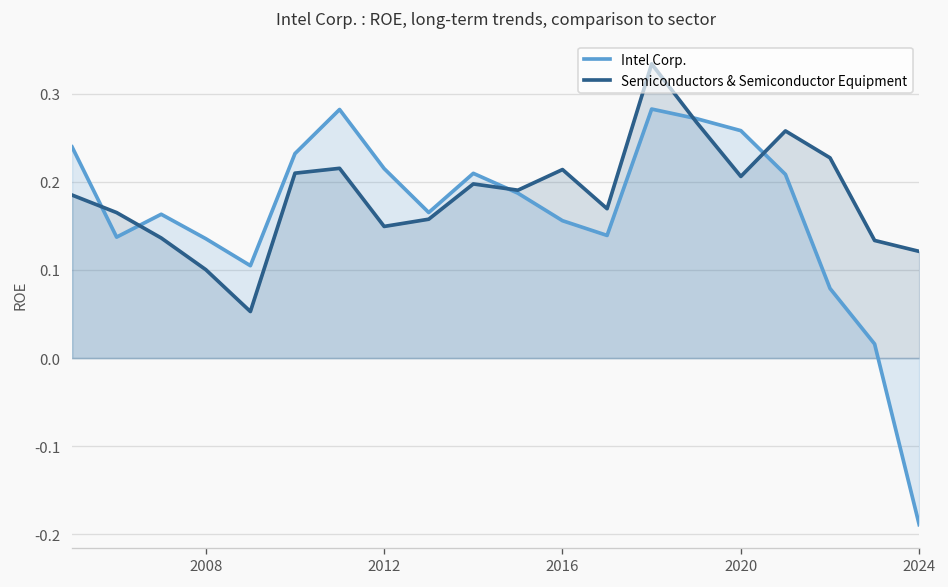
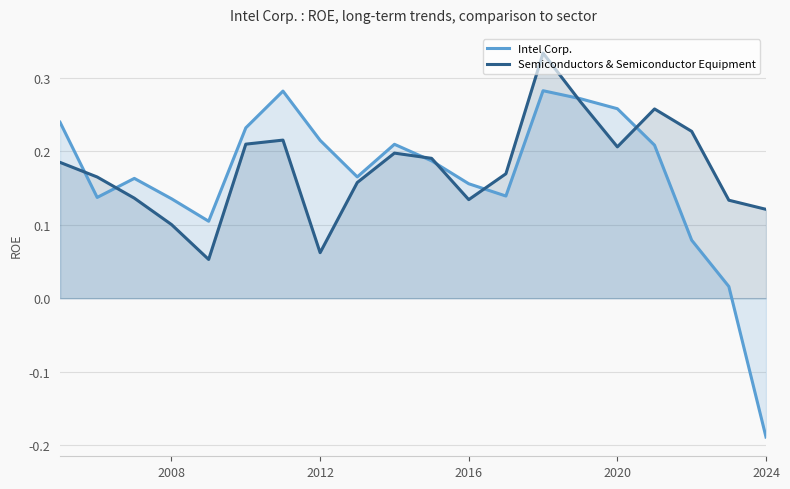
Semiconductors & Semiconductor Equipment, 2012: 0.15 -> 0.06
Semiconductors & Semiconductor Equipment, 2016: 0.21 -> 0.13
